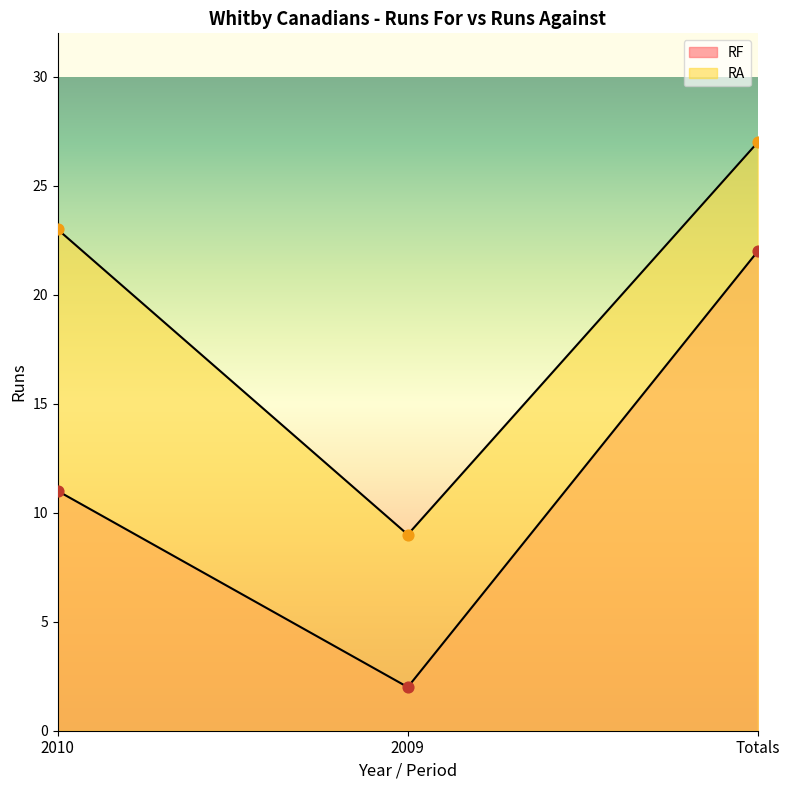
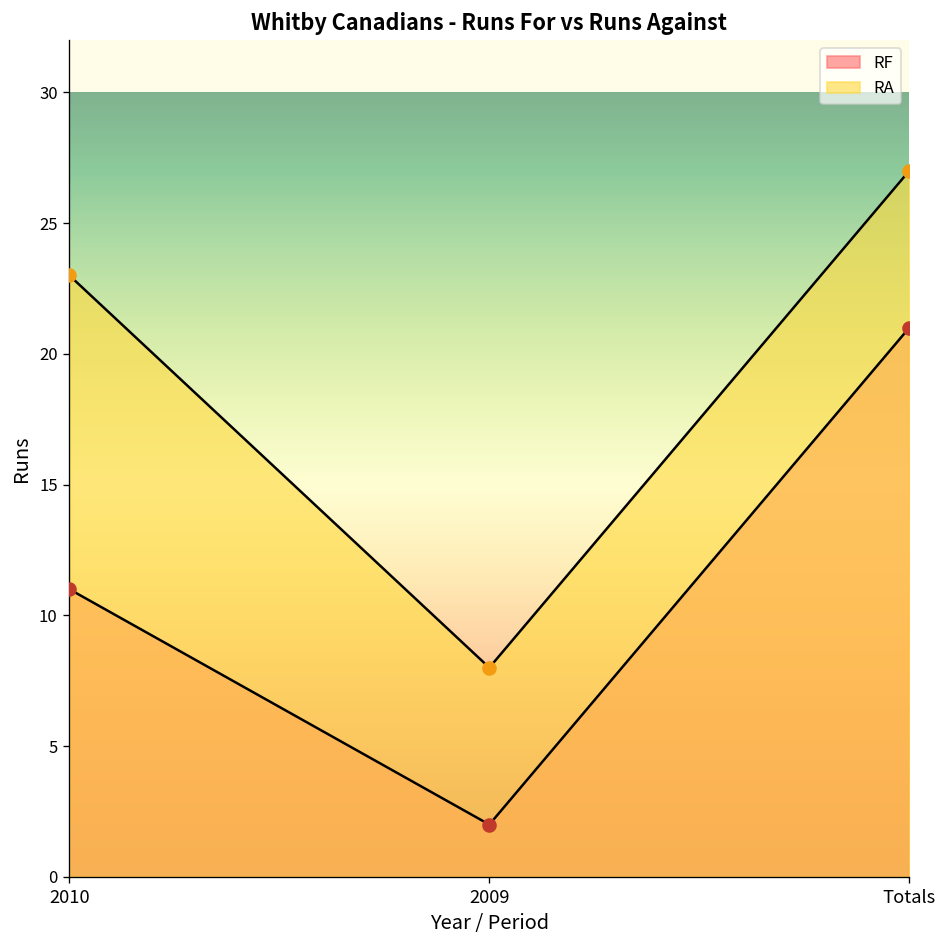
RA, 2009: 9 -> 8
RF, Totals: 22 -> 21
